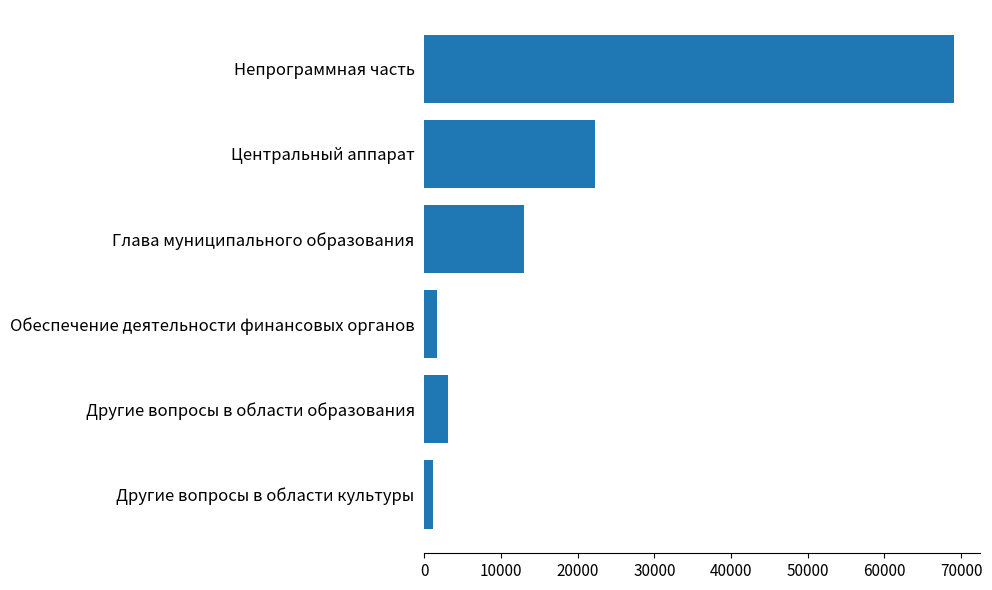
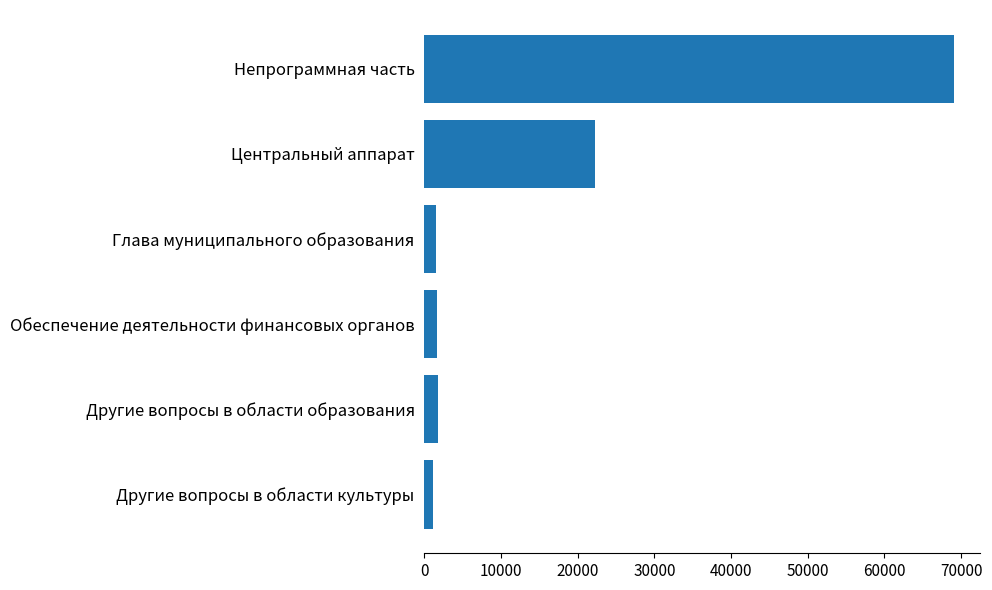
Глава муниципального образования: 13000 -> 2000
Другие вопросы в области образования: 3000 -> 2000
